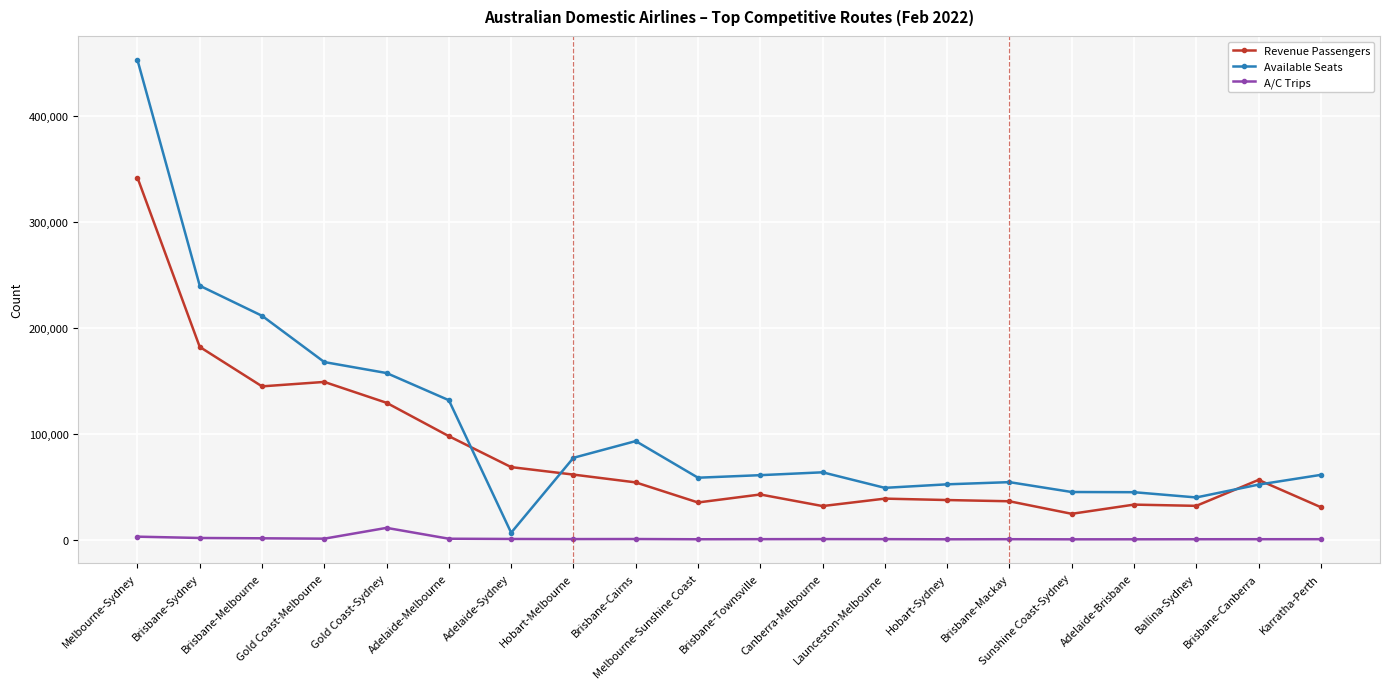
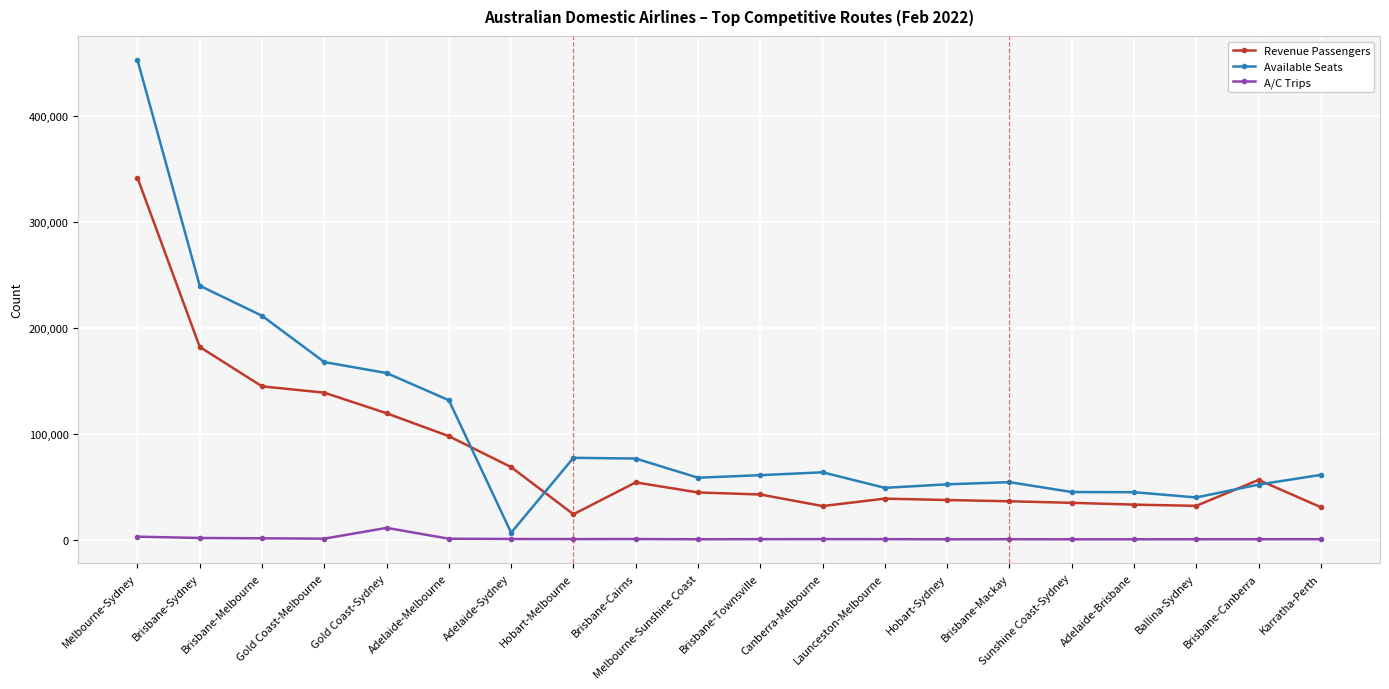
Revenue Passengers, Gold Coast-Melbourne: 149,000 -> 139,000
Revenue Passengers, Gold Coast-Sydney: 129,000 -> 119,000
Revenue Passengers, Hobart-Melbourne: 61,000 -> 24,000
Available Seats, Brisbane-Cairns: 93,000 -> 77,000
Revenue Passengers, Melbourne-Sunshine Coast: 35,000 -> 45,000
Revenue Passengers, Sunshine Coast-Sydney: 24,000 -> 35,000
